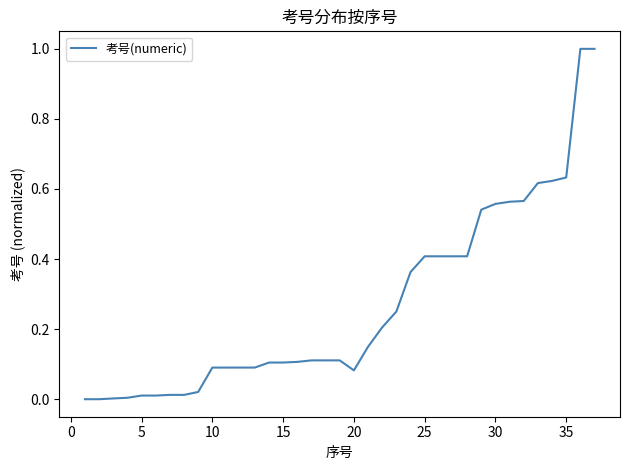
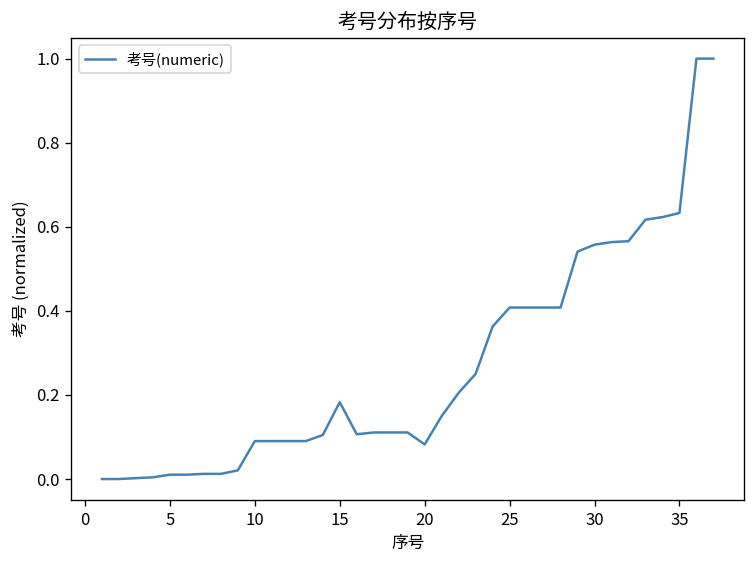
15: 0.10 -> 0.18
